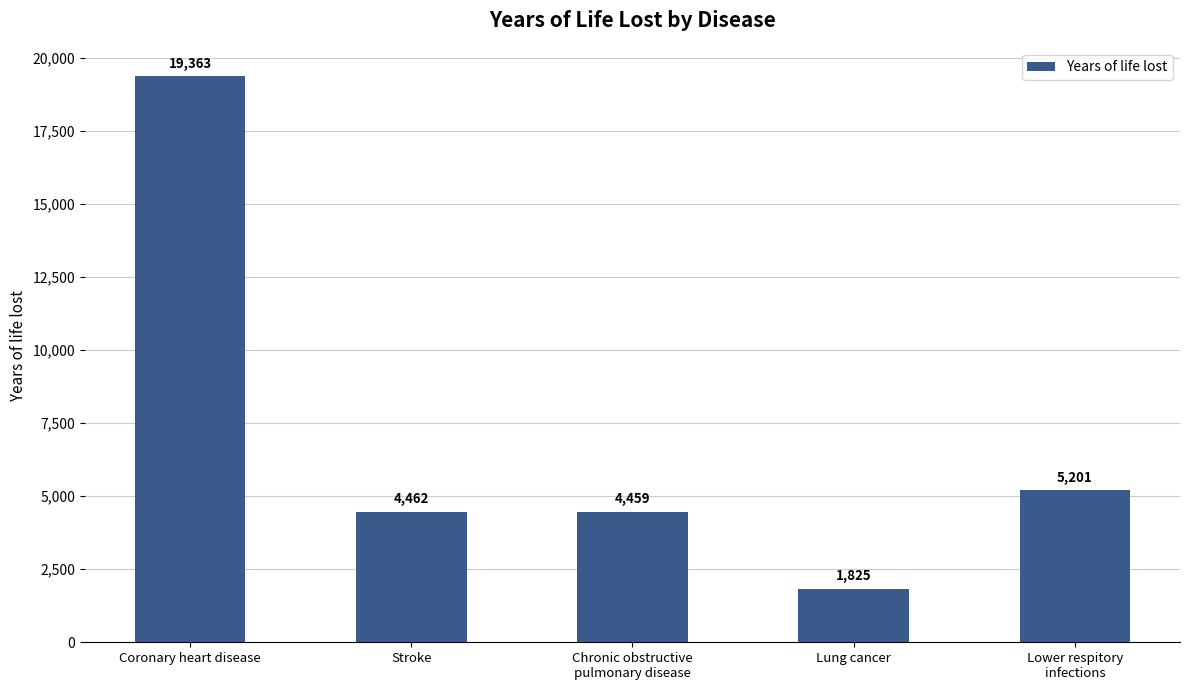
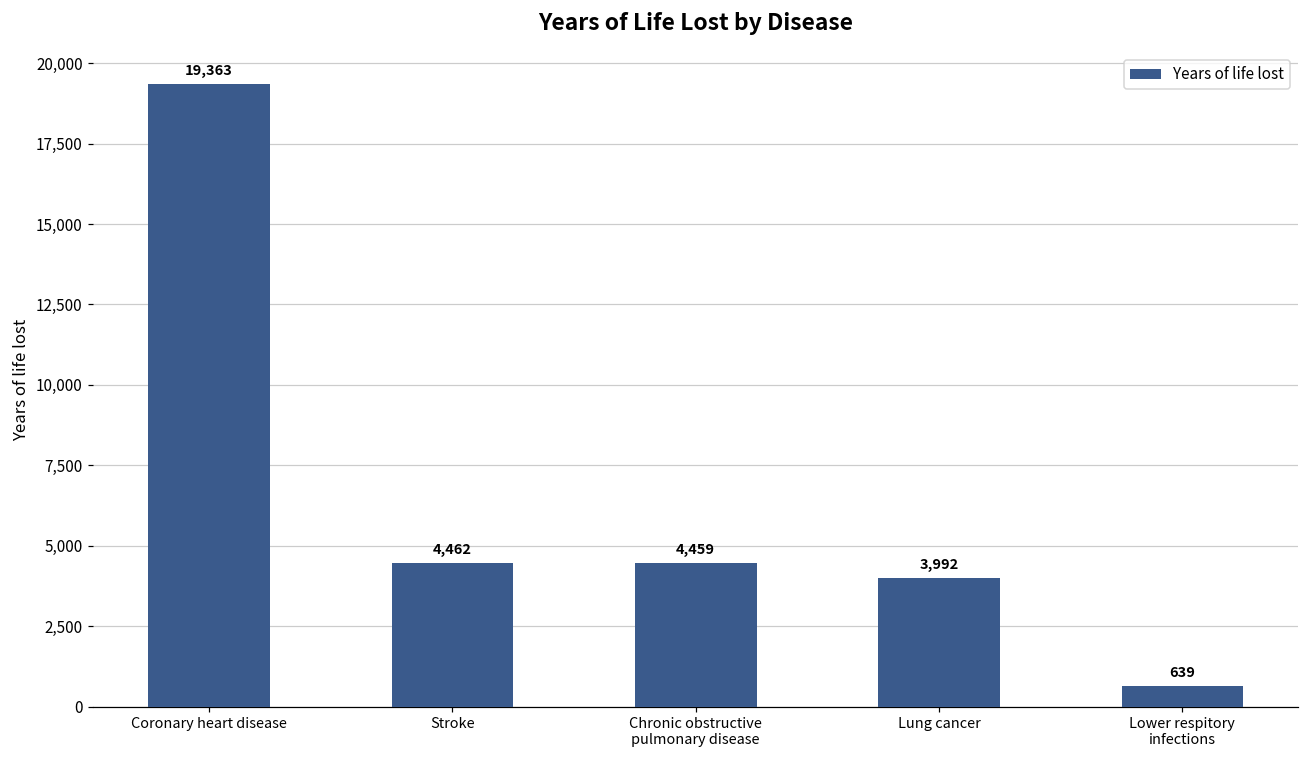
Lung cancer: 1,825 -> 3,992
Lower respitory infections: 5,201 -> 639
